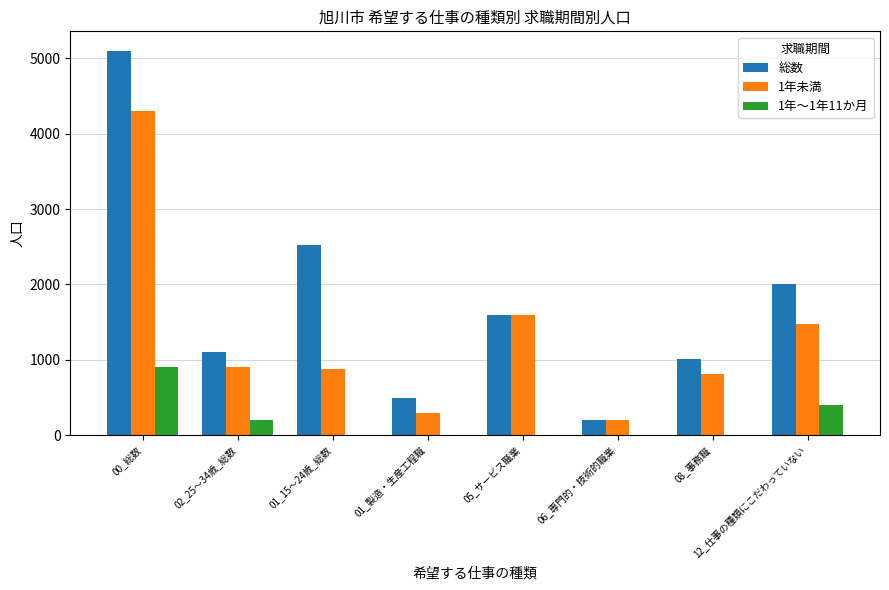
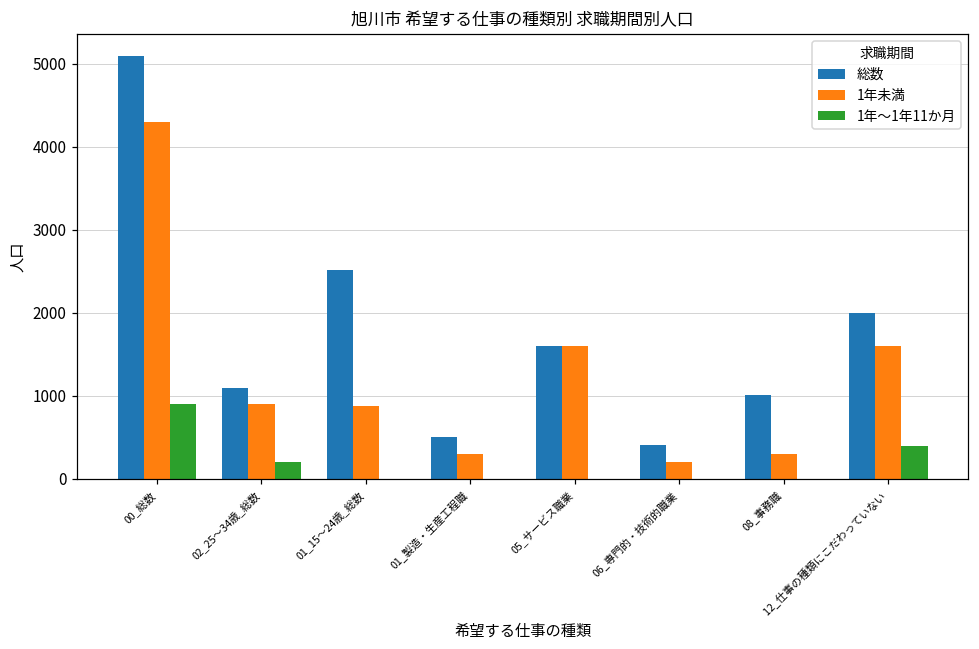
総数, 06_専門的・技術的職業: 200 -> 400
1年未満, 08_事務職: 800 -> 300
1年未満, 12_仕事の種類にこだわっていない: 1500 -> 1600
